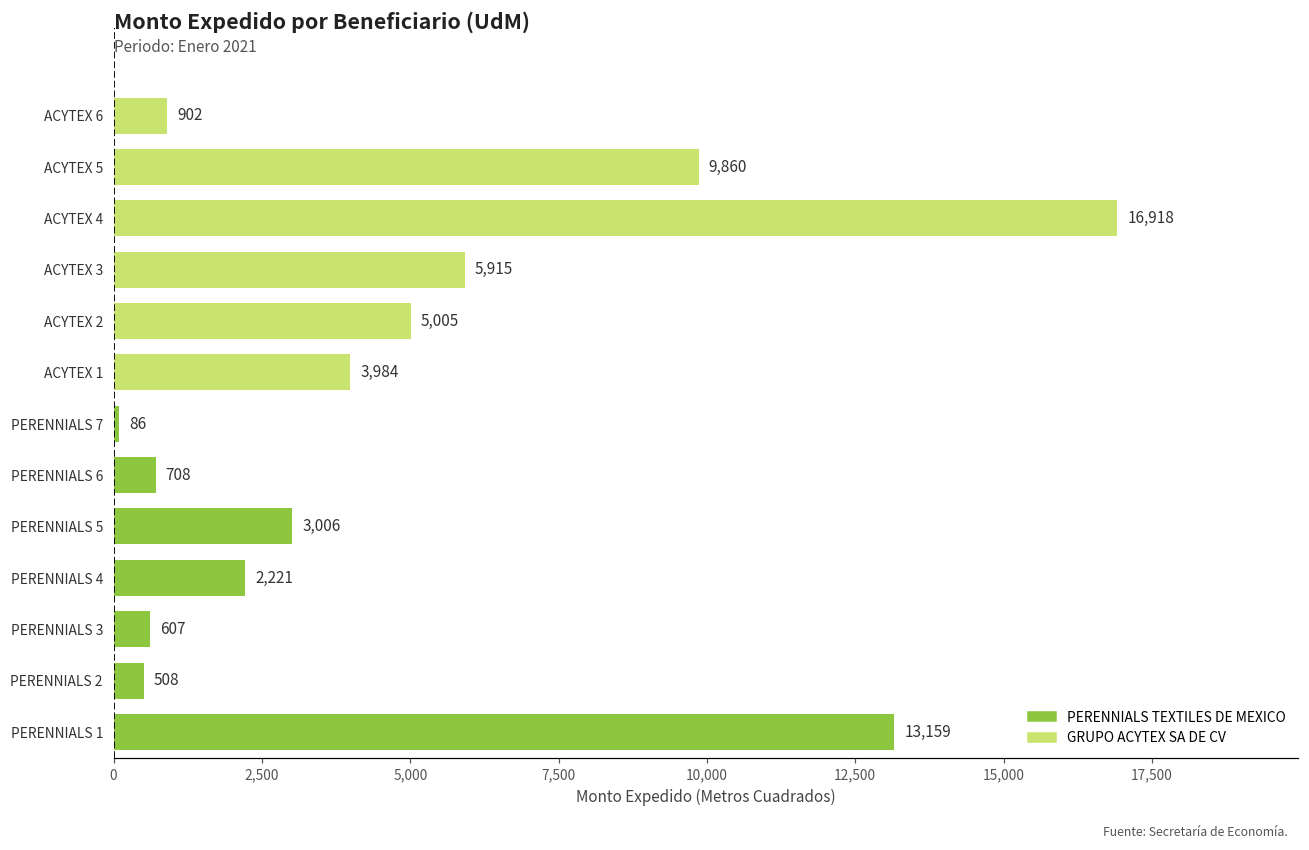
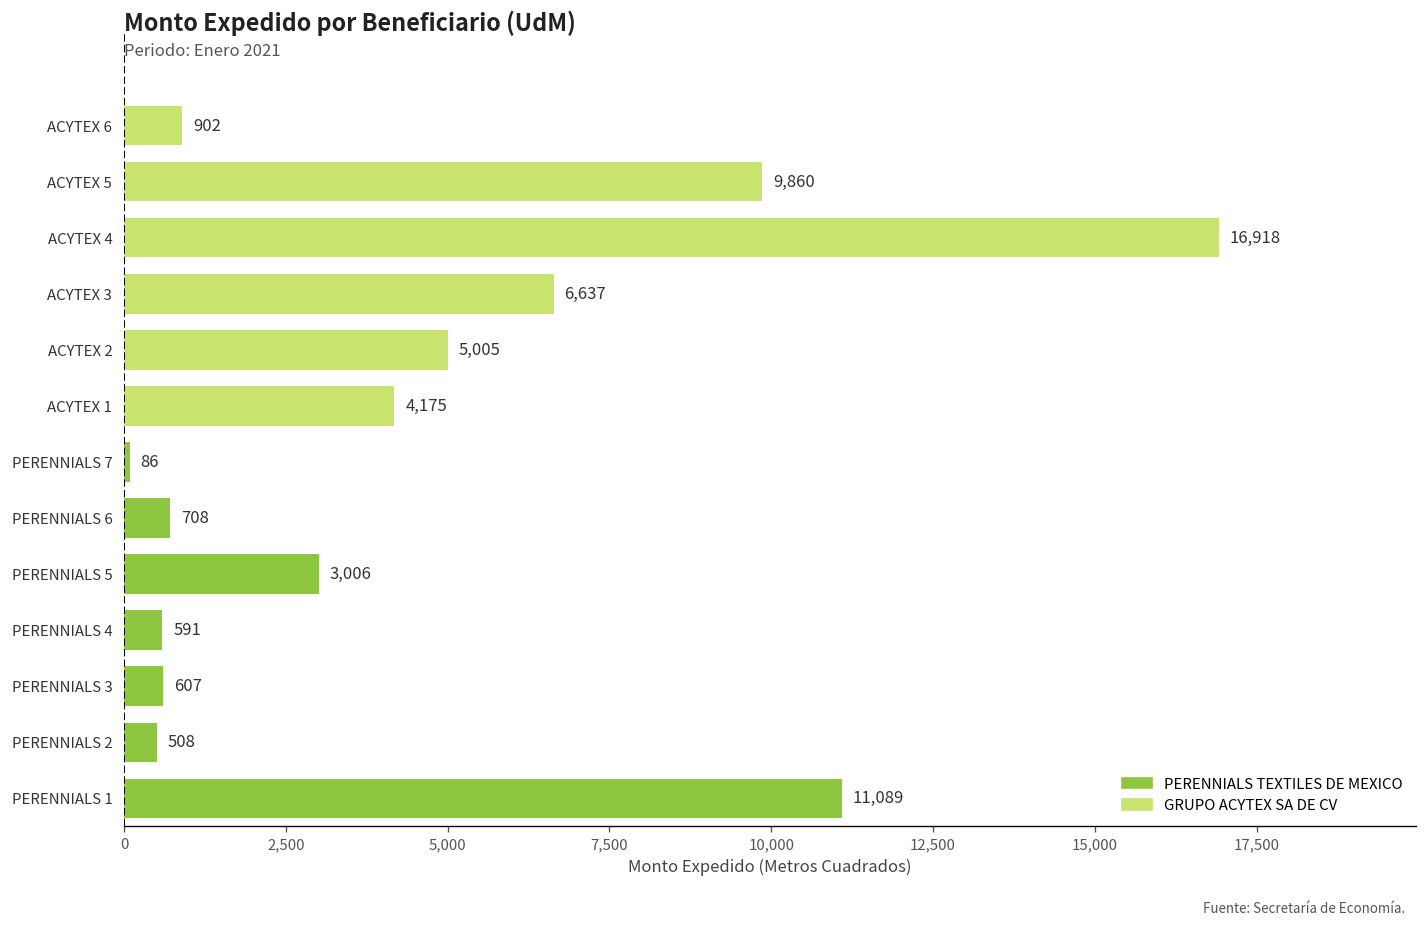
ACYTEX 3: 5,915 -> 6,637
ACYTEX 1: 3,984 -> 4,175
PERENNIALS 4: 2,221 -> 591
PERENNIALS 1: 13,159 -> 11,089
